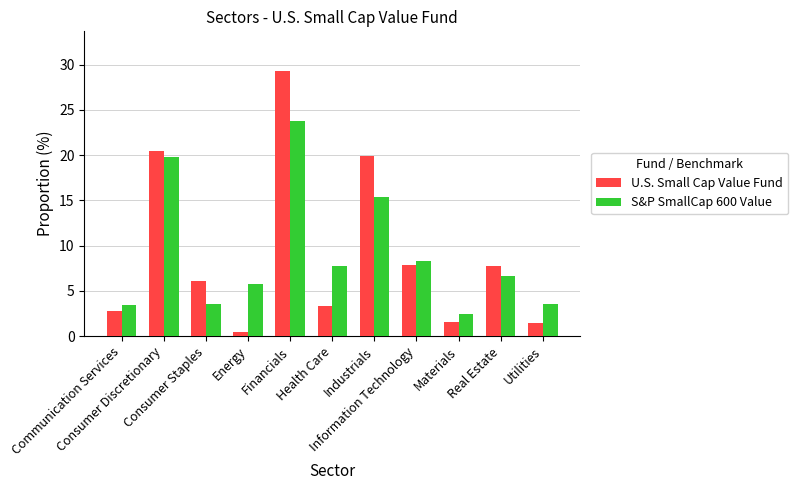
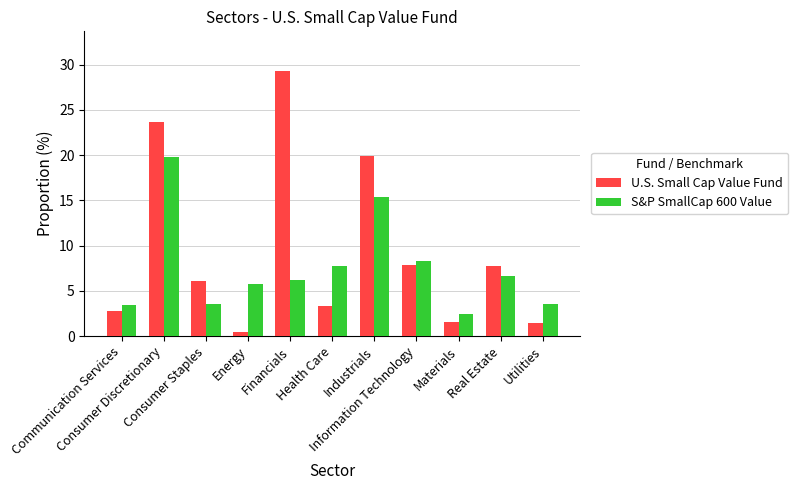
U.S. Small Cap Value Fund, Consumer Discretionary: 21 -> 24
S&P SmallCap 600 Value, Financials: 24 -> 6
